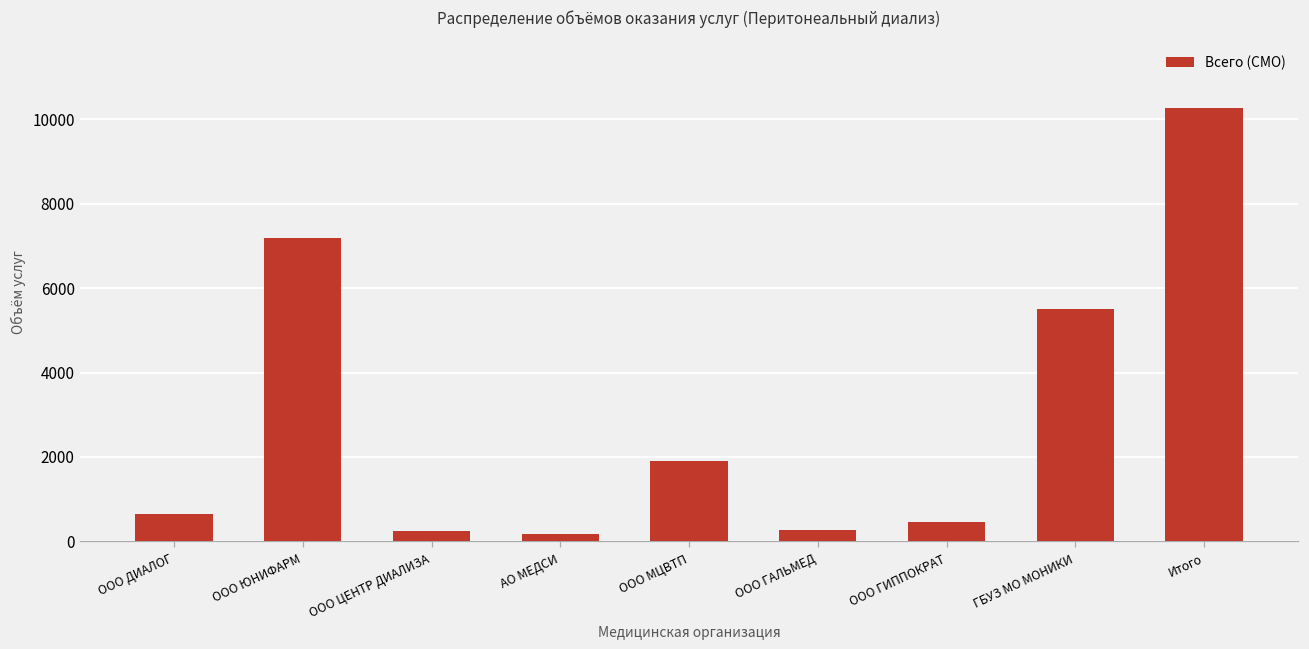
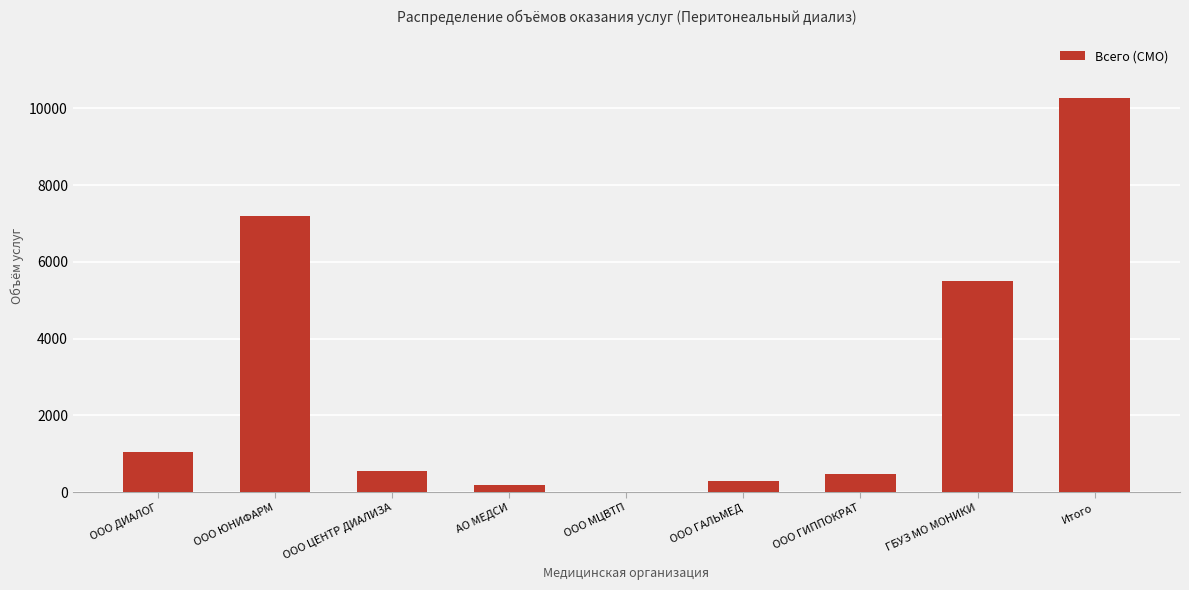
ООО ДИАЛОГ: 600 -> 1100
ООО ЦЕНТР ДИАЛИЗА: 200 -> 600
ООО МЦВТП: 1900 -> 0
